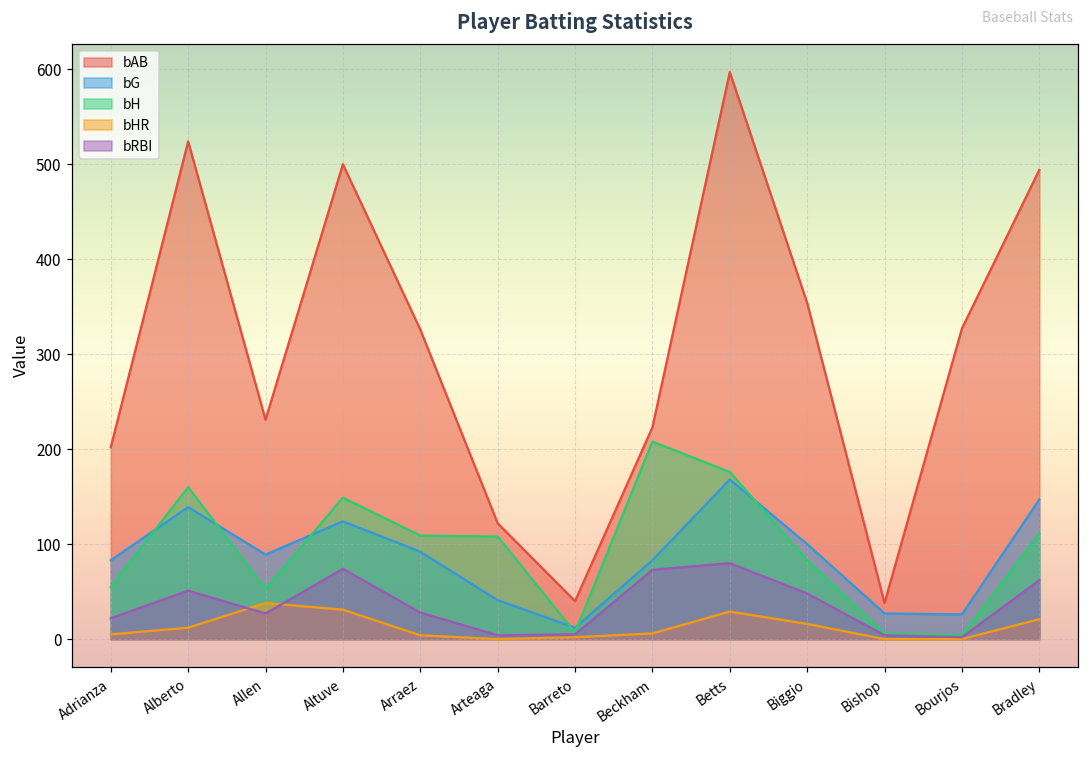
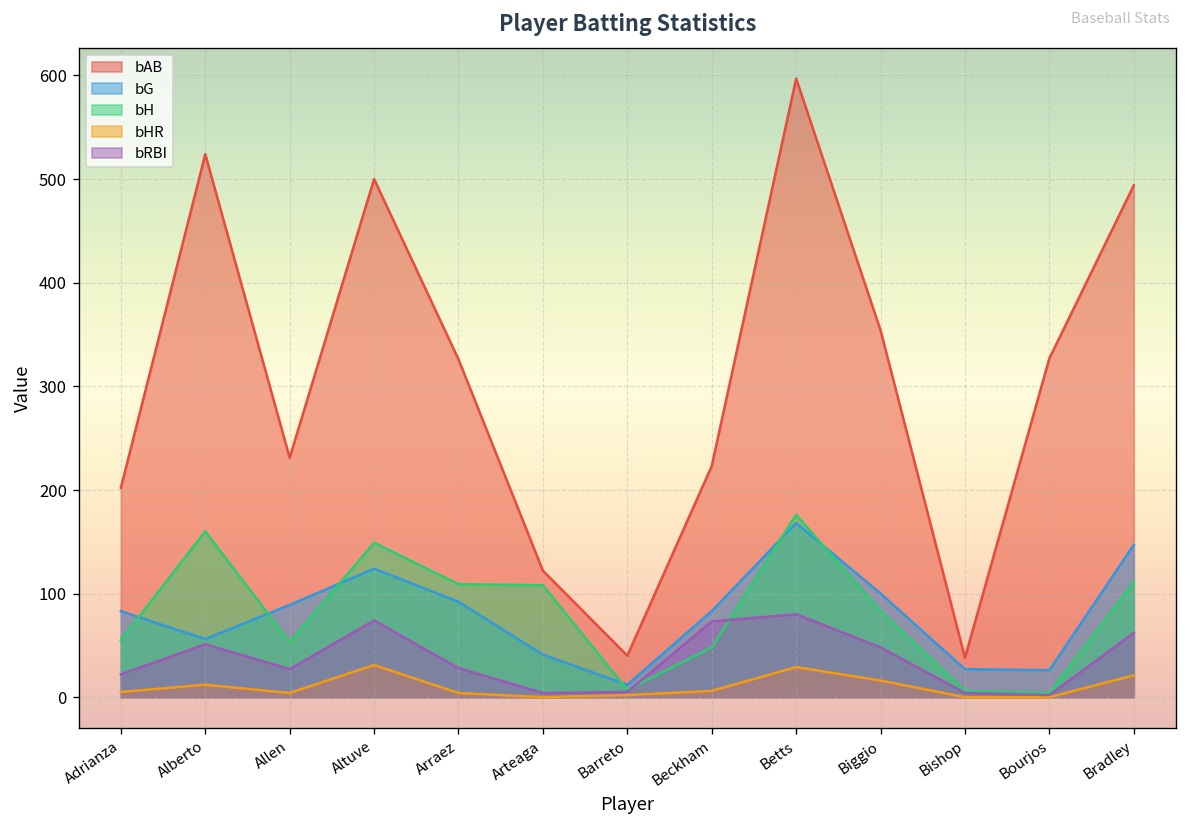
bG, Alberto: 140 -> 60
bHR, Allen: 40 -> 0
bH, Beckham: 210 -> 50
